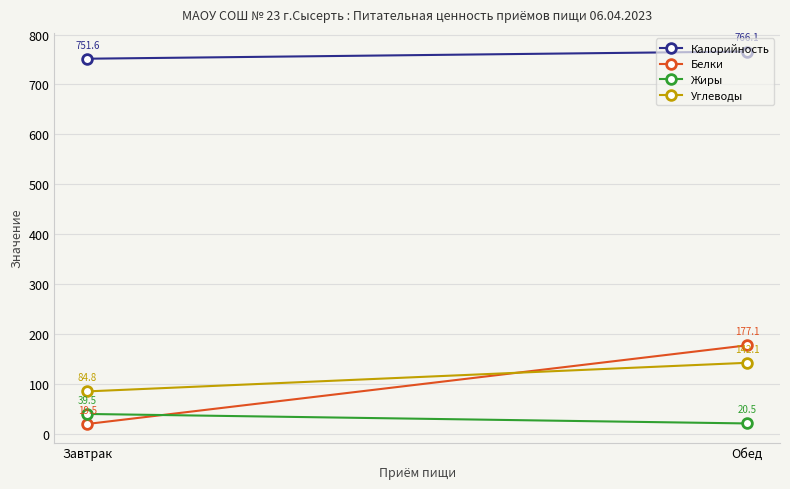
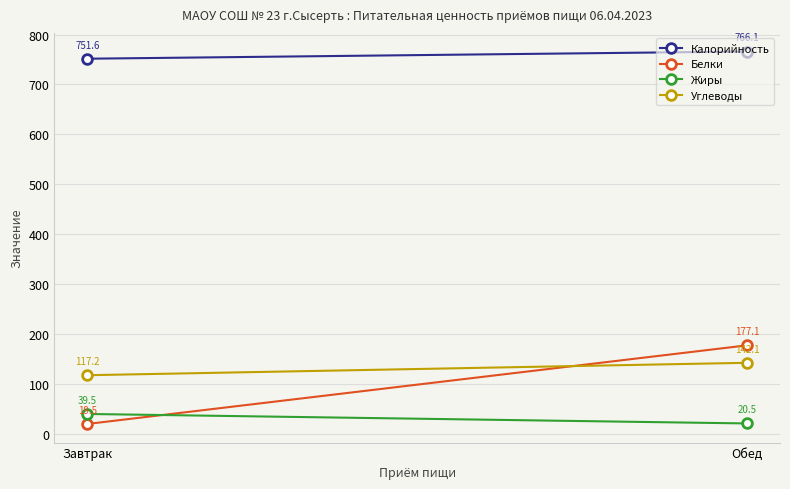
Углеводы, Завтрак: 84.8 -> 117.2
